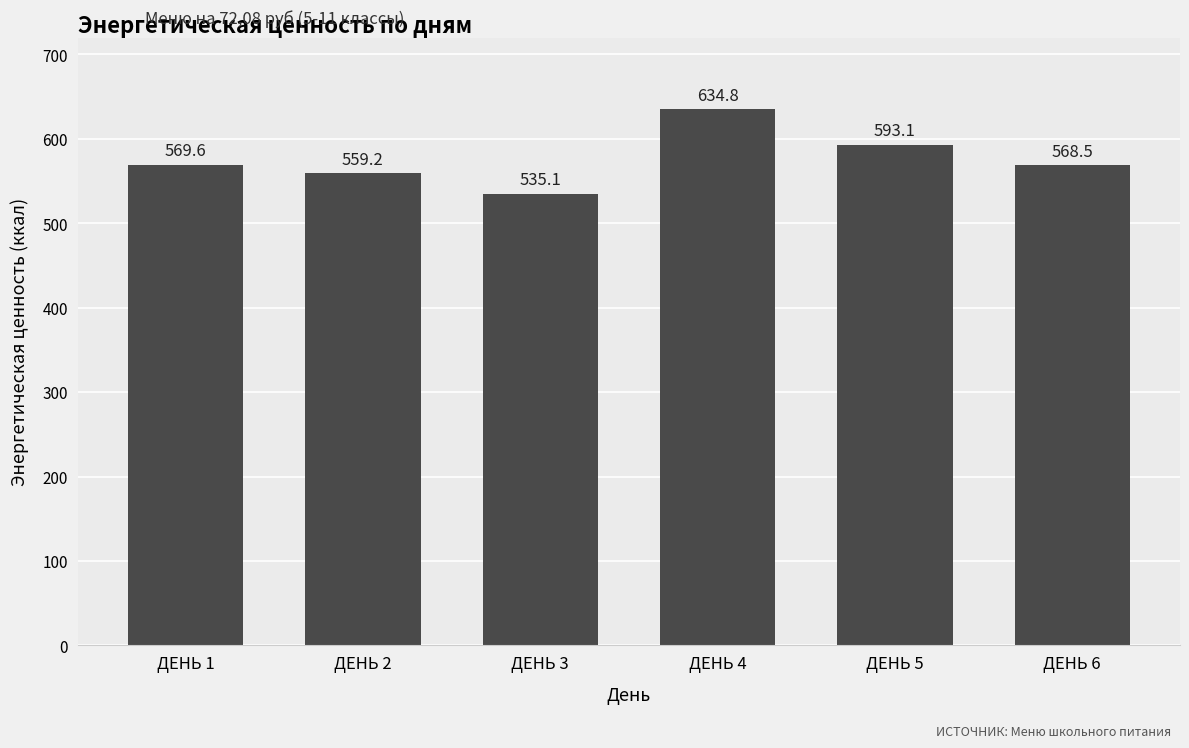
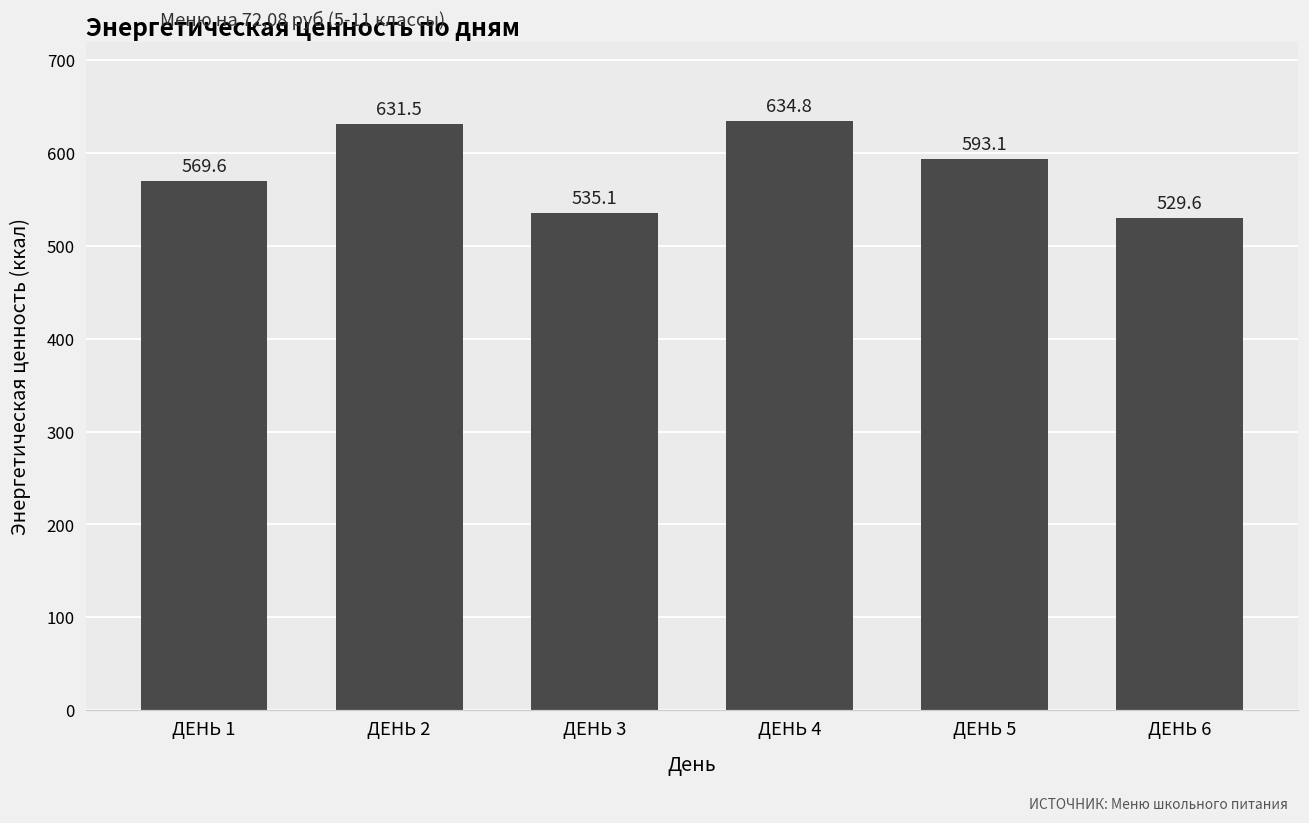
ДЕНЬ 2: 559.2 -> 631.5
ДЕНЬ 6: 568.5 -> 529.6
